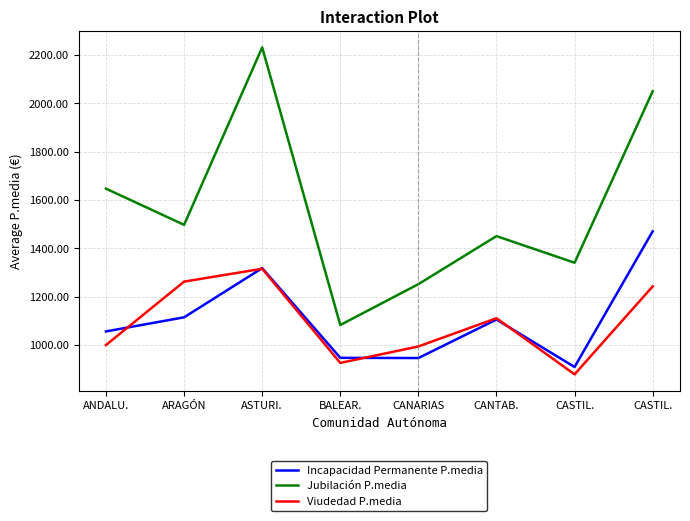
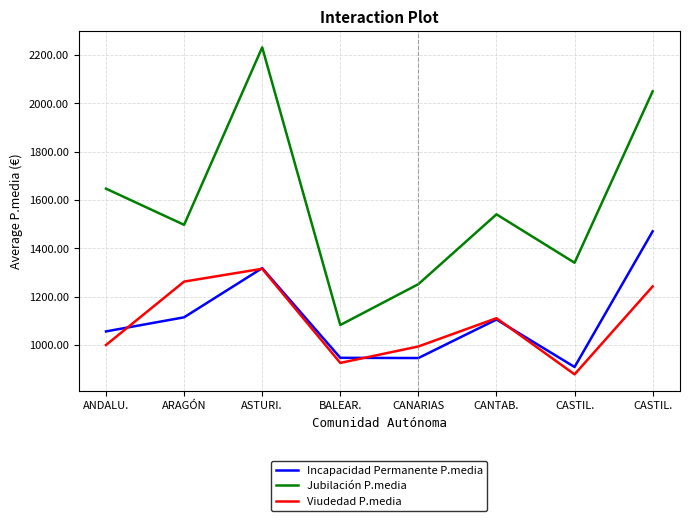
Jubilación P.media, CANTAB.: 1450 -> 1540
